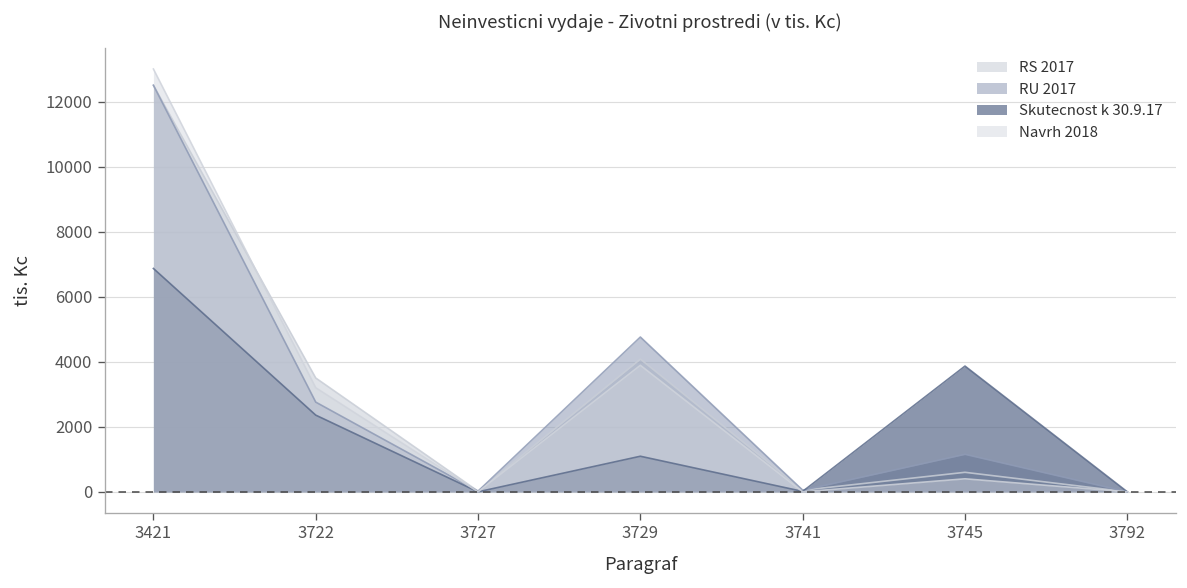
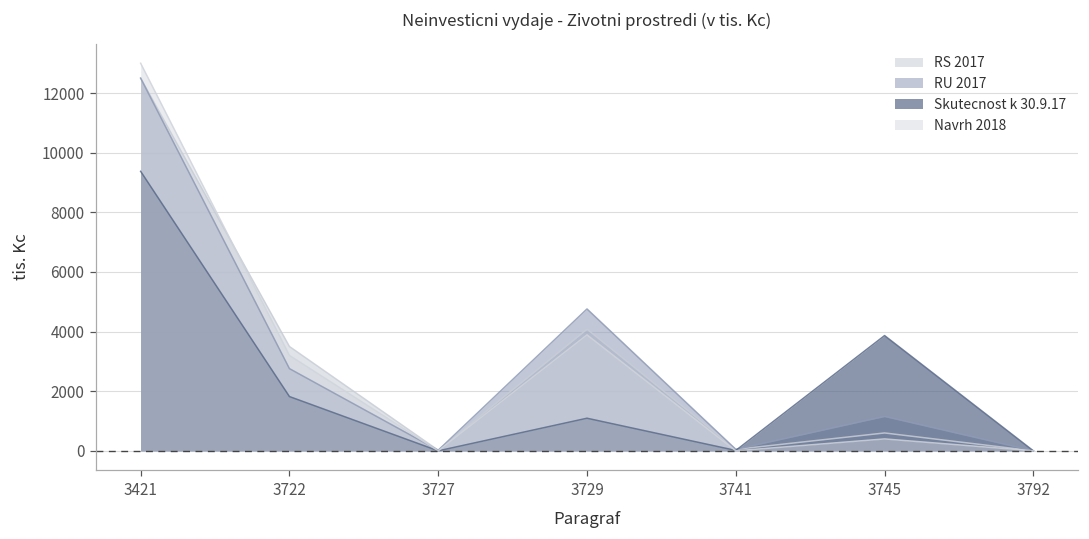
Skutecnost k 30.9.17, 3421: 6900 -> 9400
Skutecnost k 30.9.17, 3722: 2400 -> 1800
